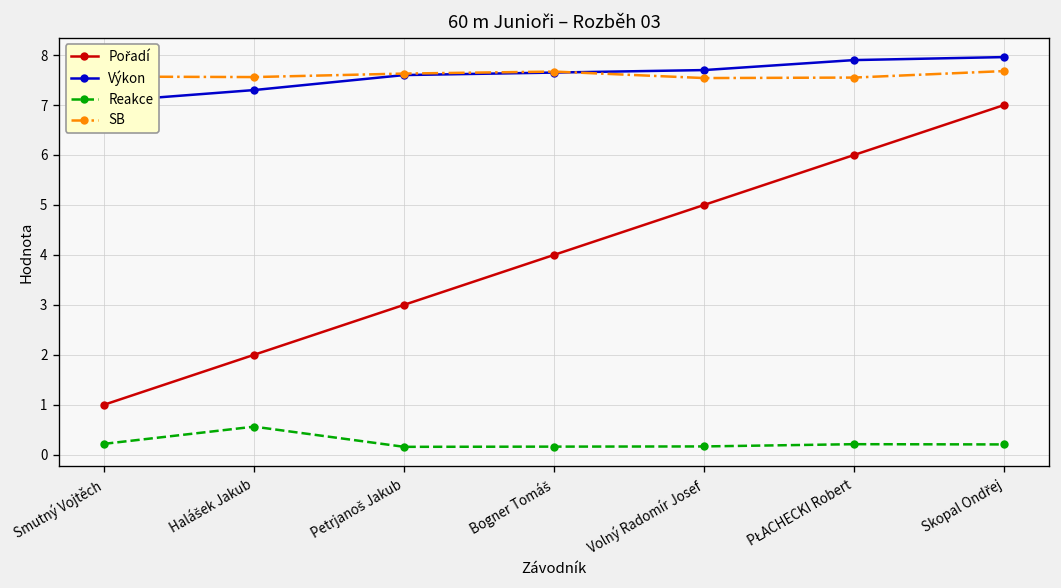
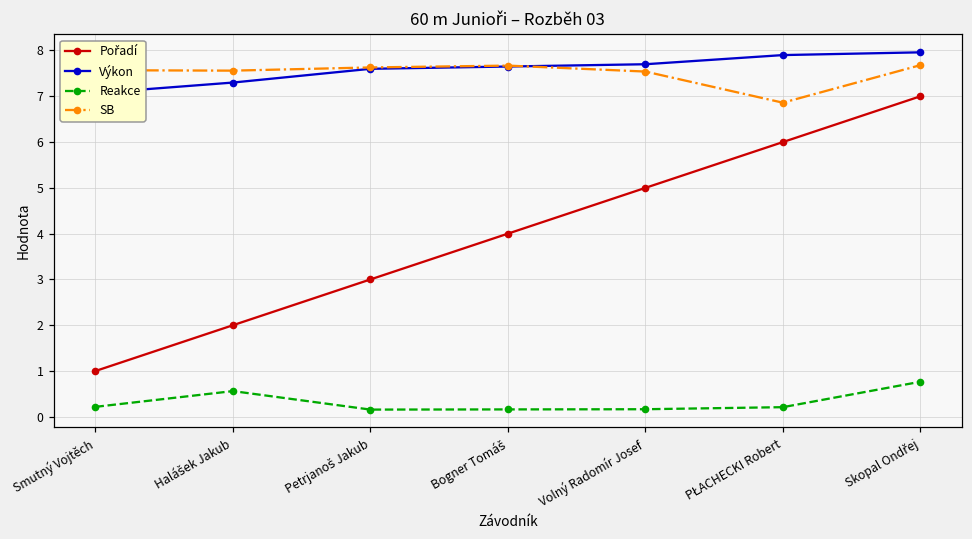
SB, PŁACHECKI Robert: 7.6 -> 6.9
Reakce, Skopal Ondřej: 0.2 -> 0.8
